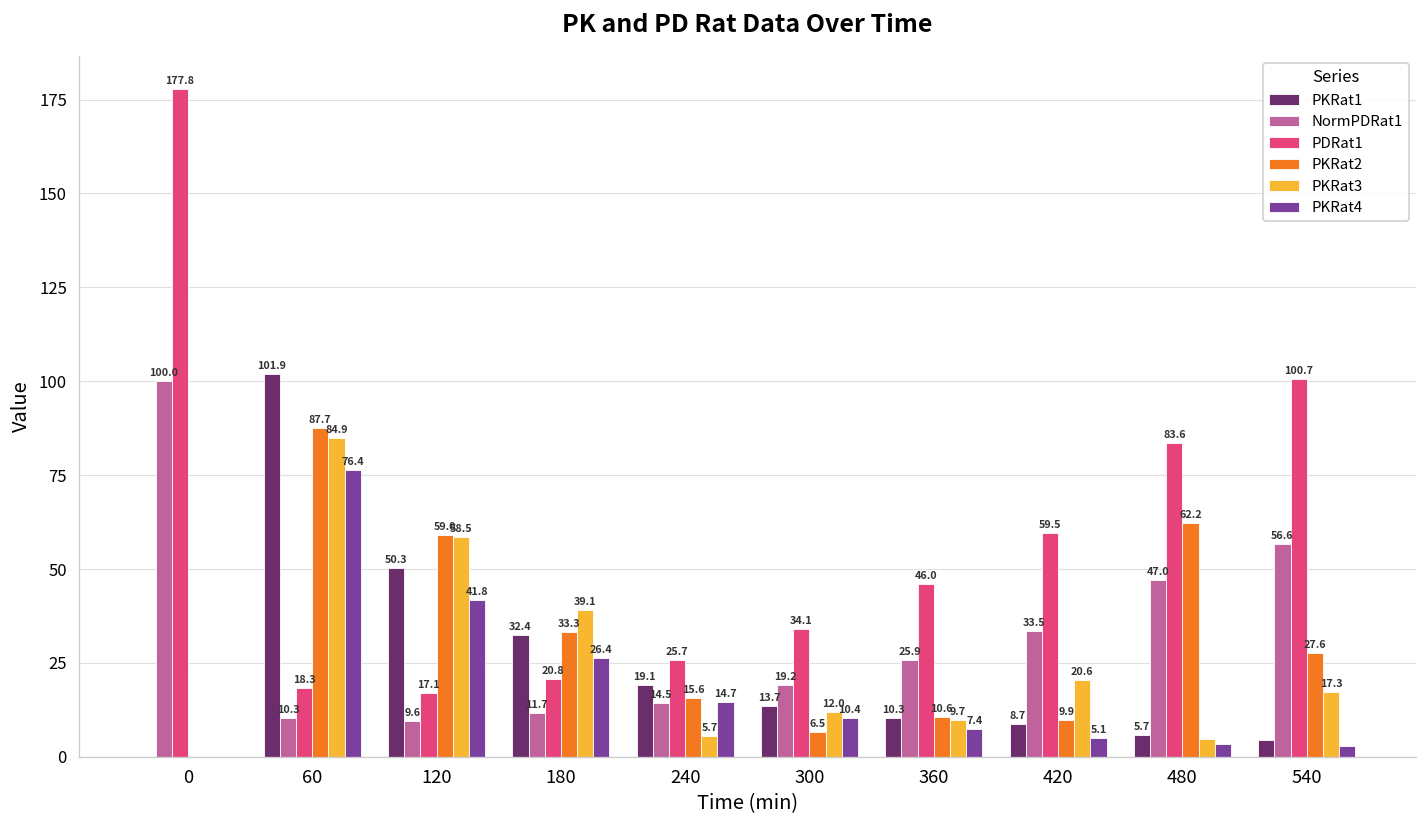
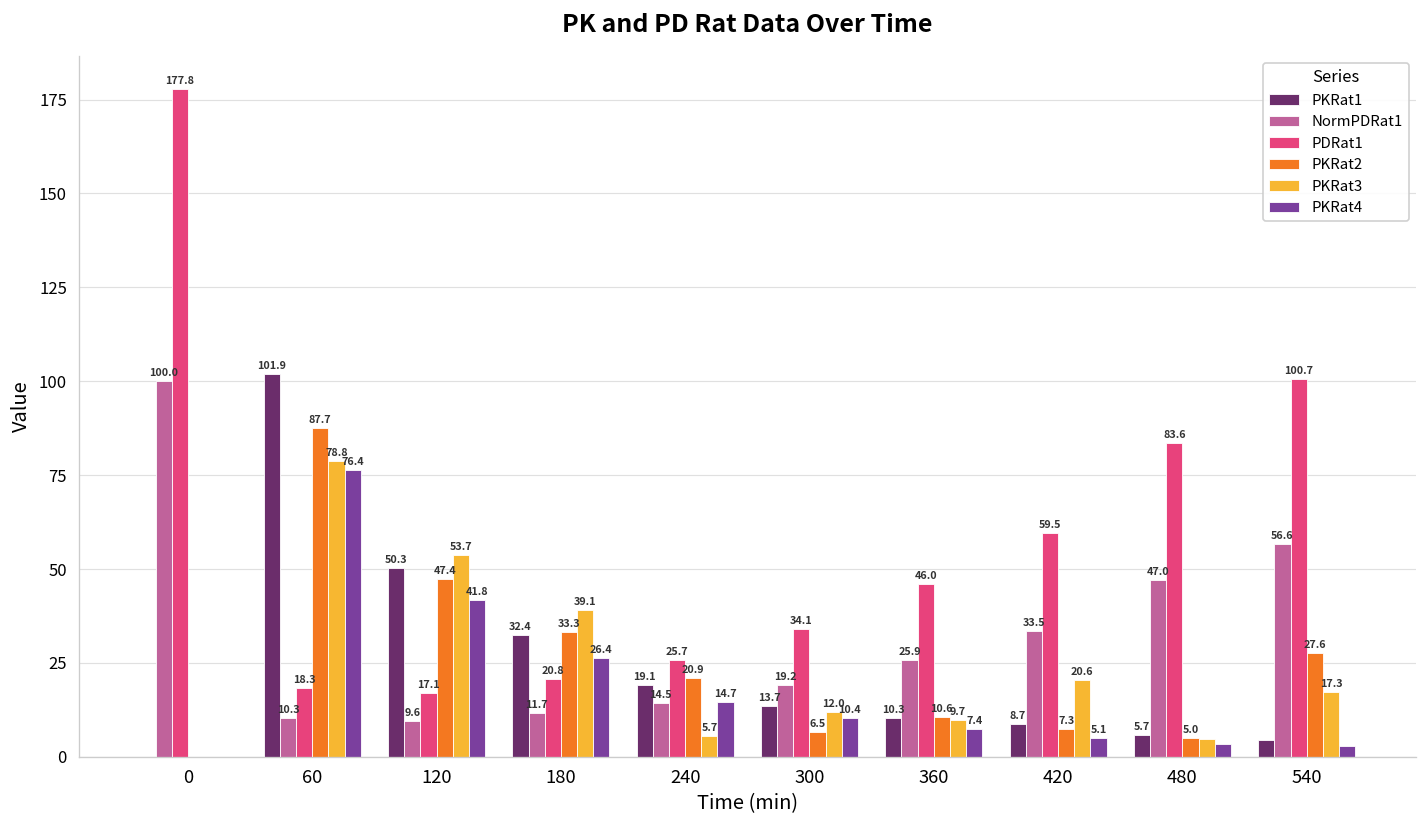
PKRat3, 60: 84.9 -> 78.8
PKRat2, 120: 59.0 -> 47.4
PKRat3, 120: 58.5 -> 53.7
PKRat2, 240: 15.6 -> 20.9
PKRat2, 420: 9.9 -> 7.3
PKRat2, 480: 62.2 -> 5.0
